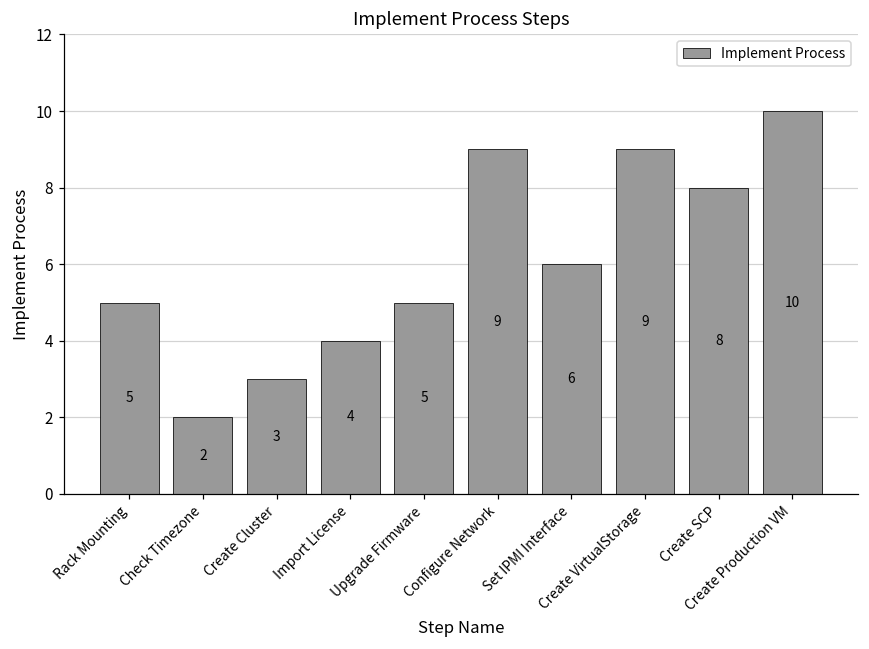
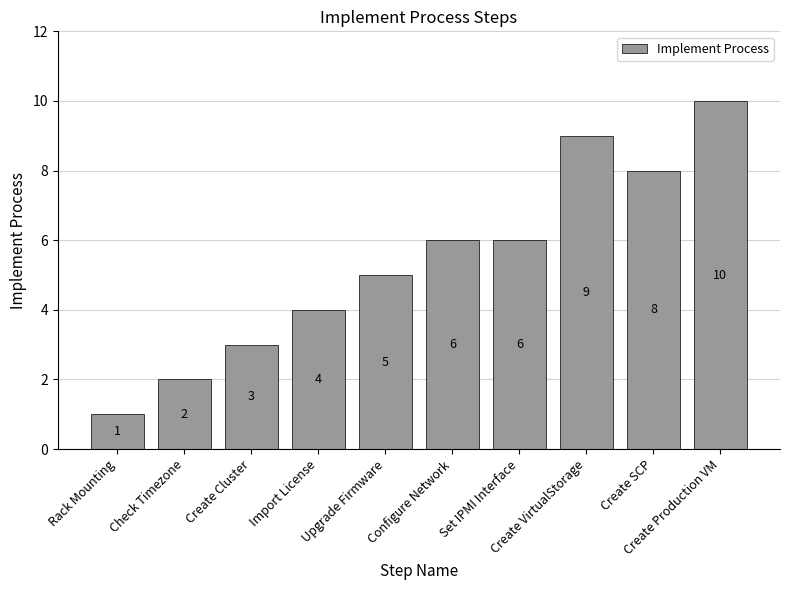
Rack Mounting: 5 -> 1
Configure Network: 9 -> 6
